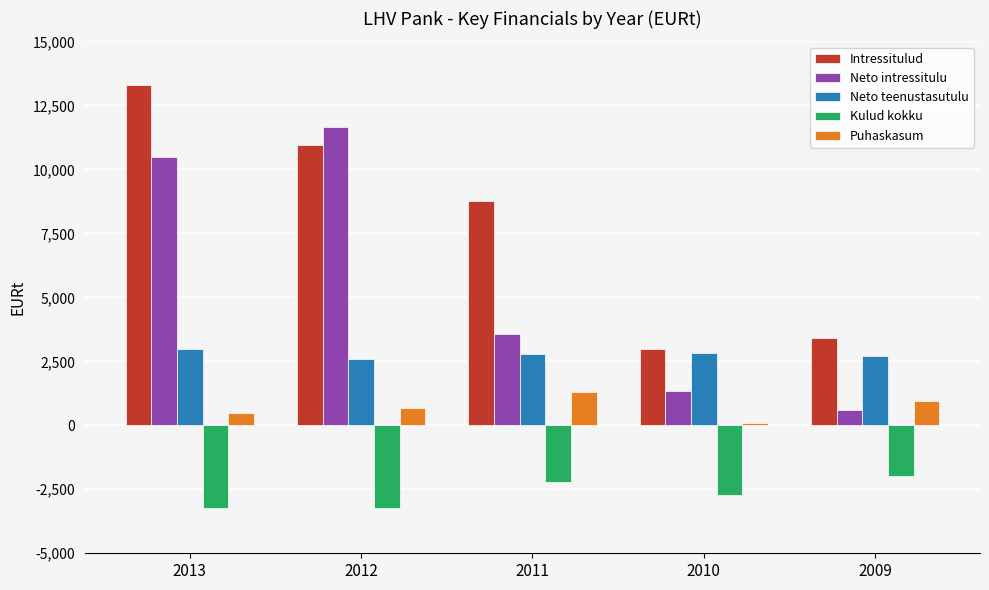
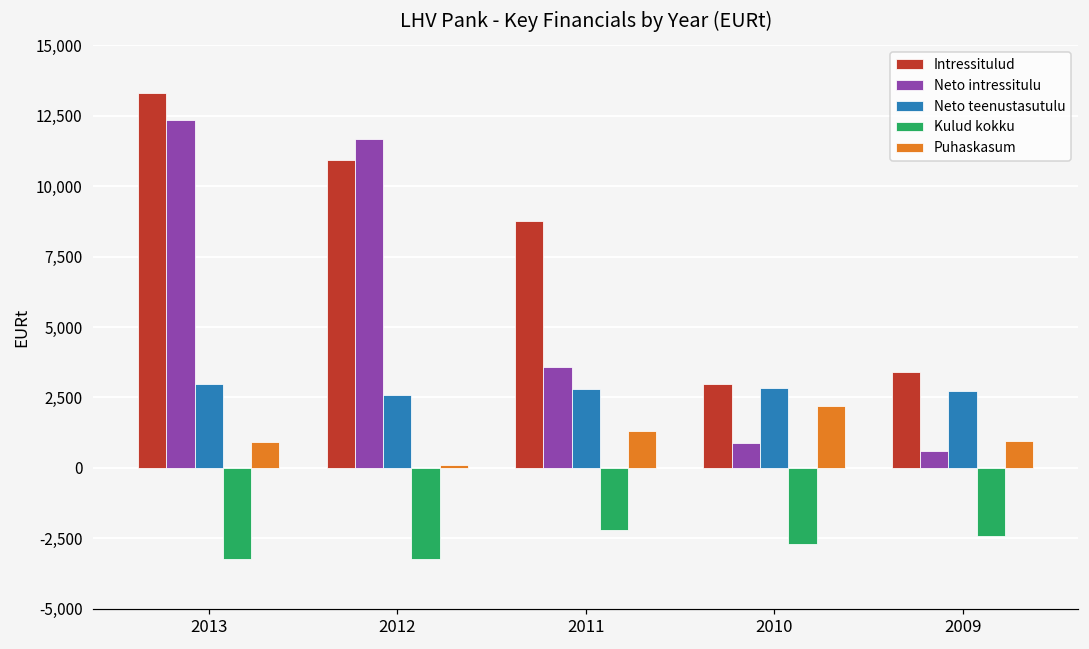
Neto intressitulu, 2013: 10,500 -> 12,400
Puhaskasum, 2013: 500 -> 900
Puhaskasum, 2012: 700 -> 100
Neto intressitulu, 2010: 1,300 -> 900
Puhaskasum, 2010: 100 -> 2,200
Kulud kokku, 2009: -2,000 -> -2,400
